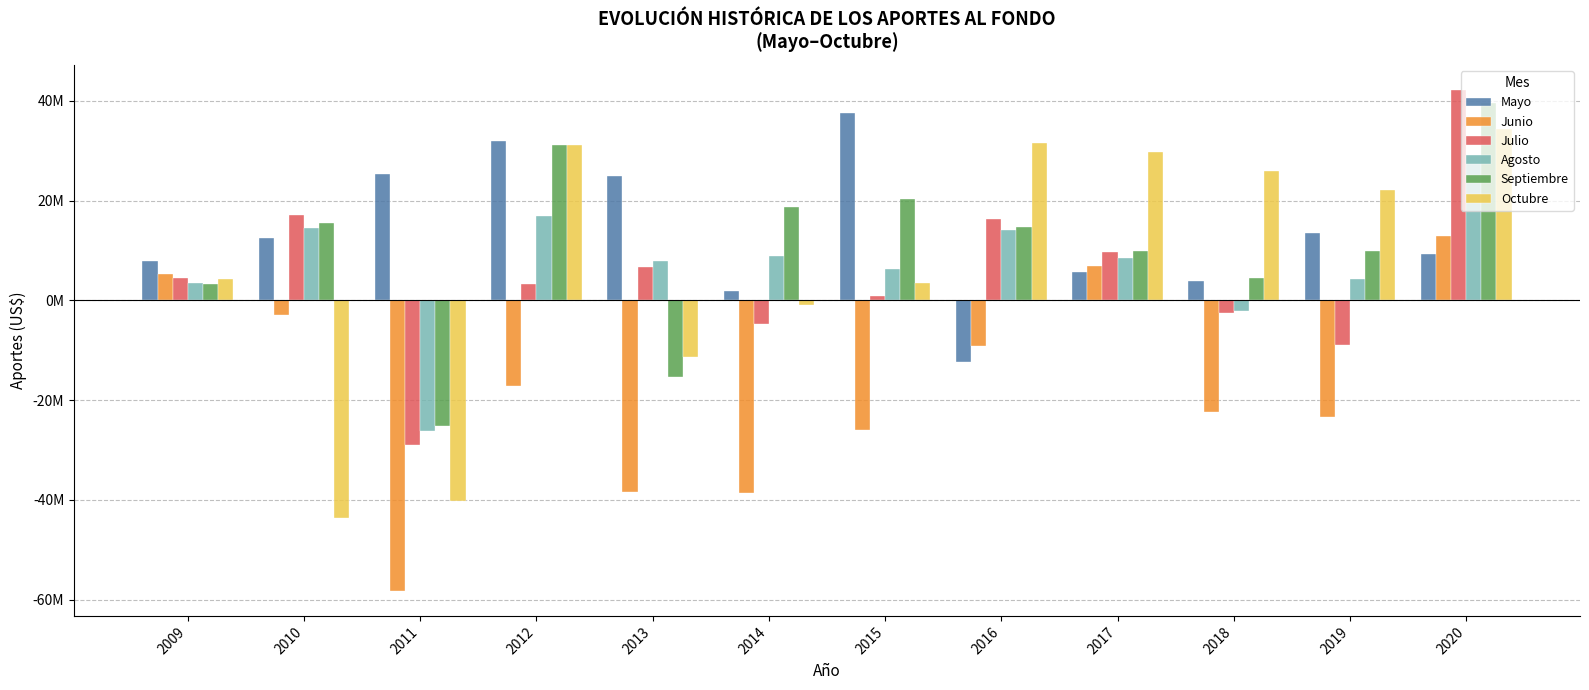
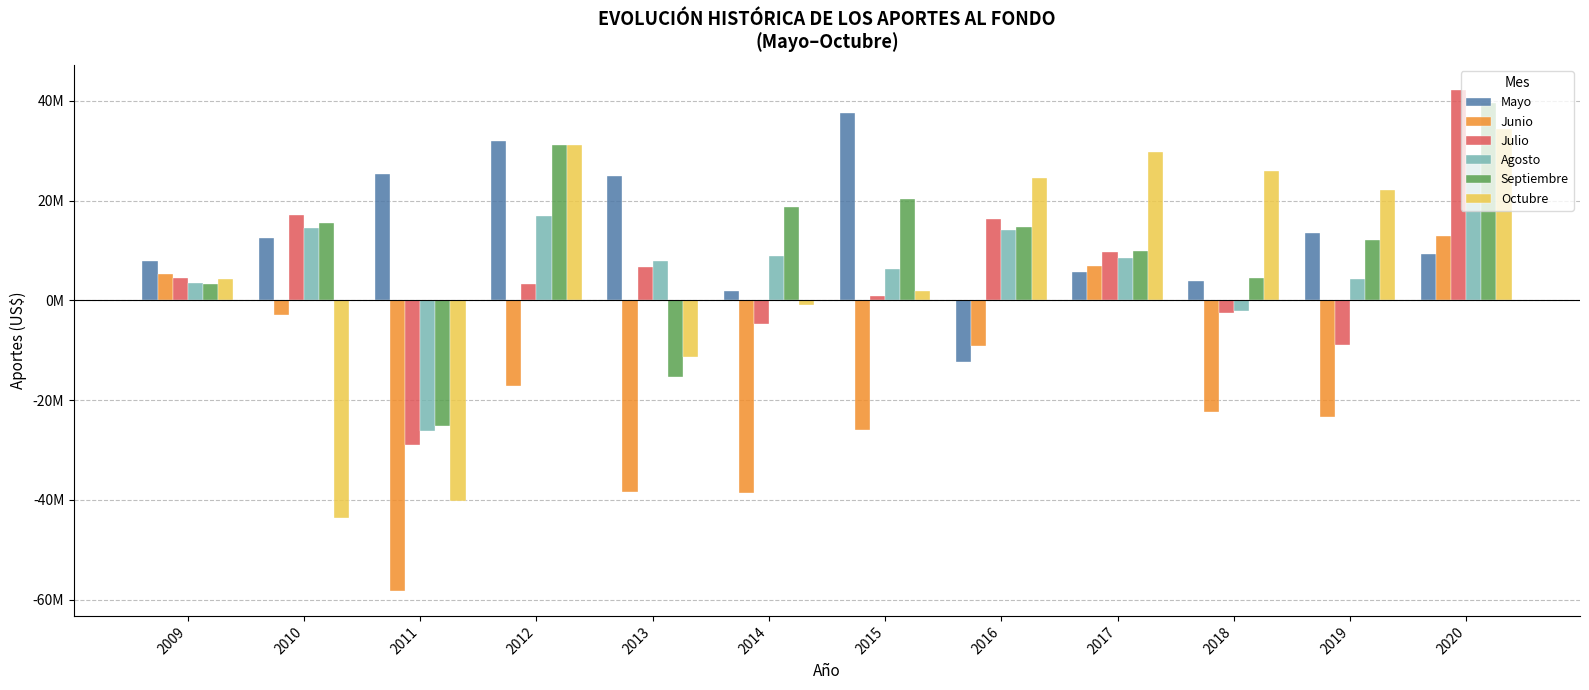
Octubre, 2015: 4000000 -> 2000000
Octubre, 2016: 31000000 -> 25000000
Septiembre, 2019: 10000000 -> 12000000
